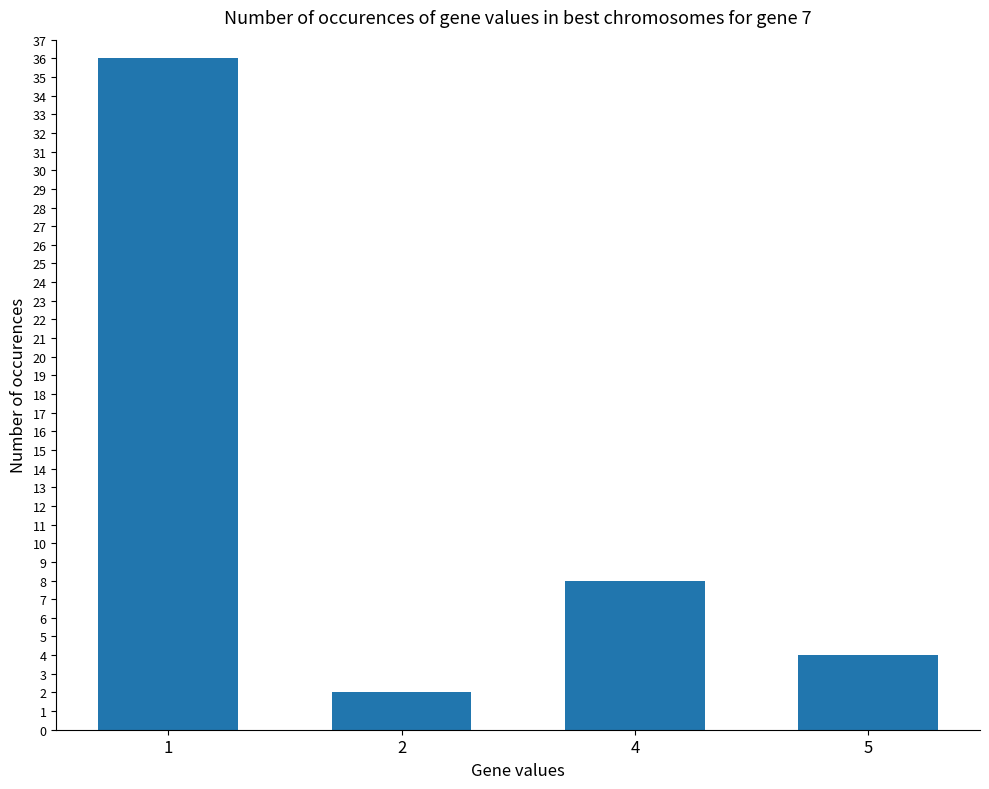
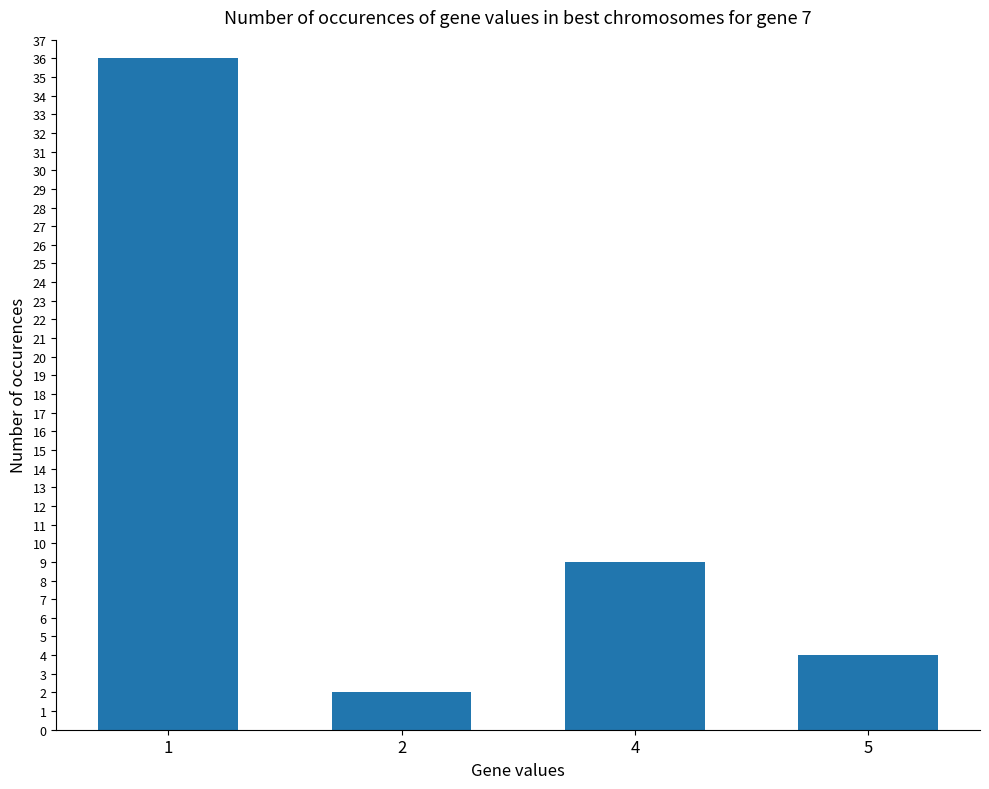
4: 8 -> 9
